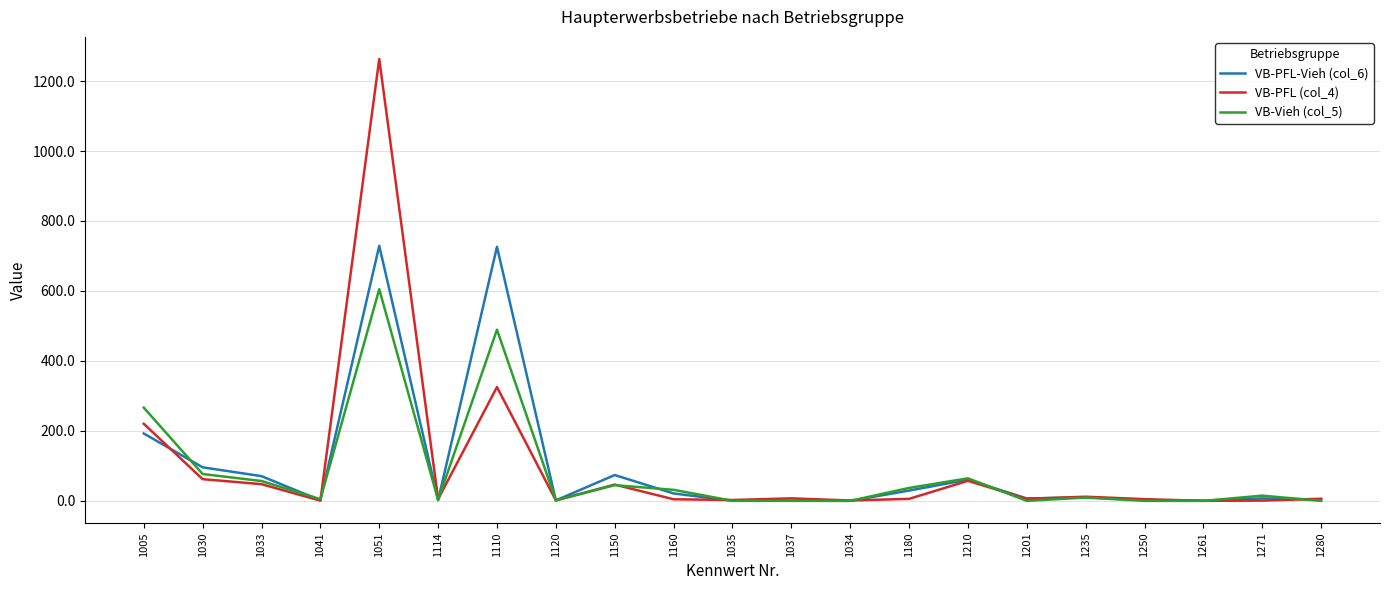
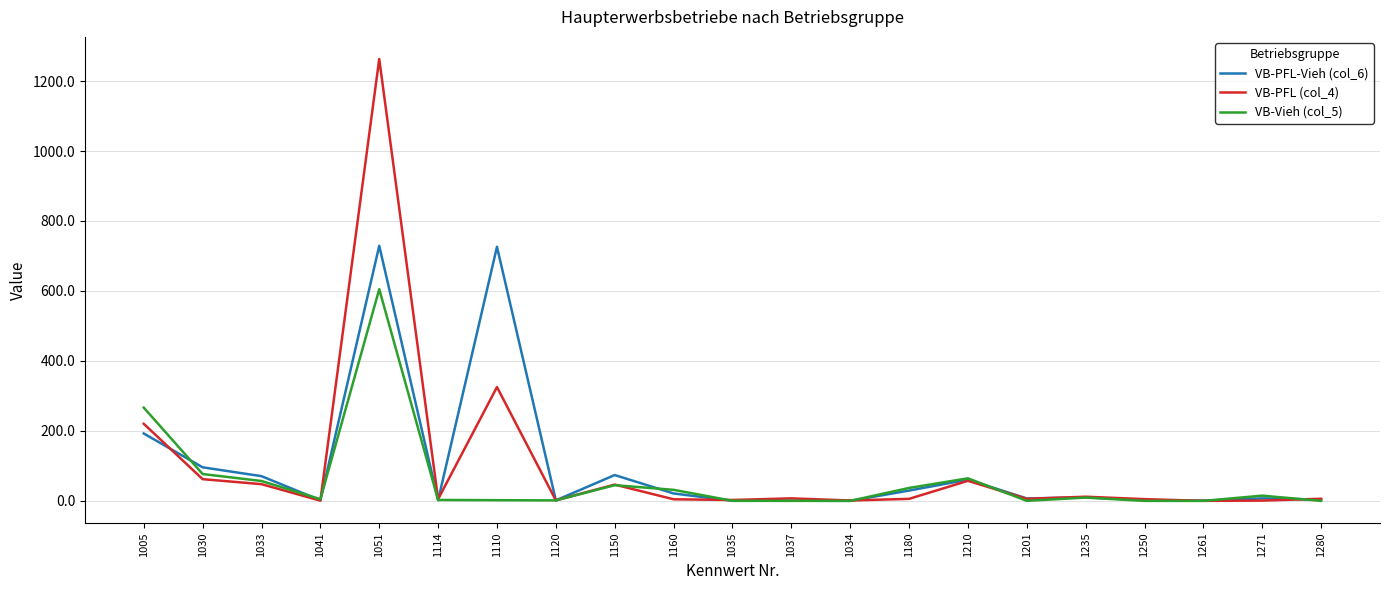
VB-Vieh (col_5), 1110: 490 -> 0
